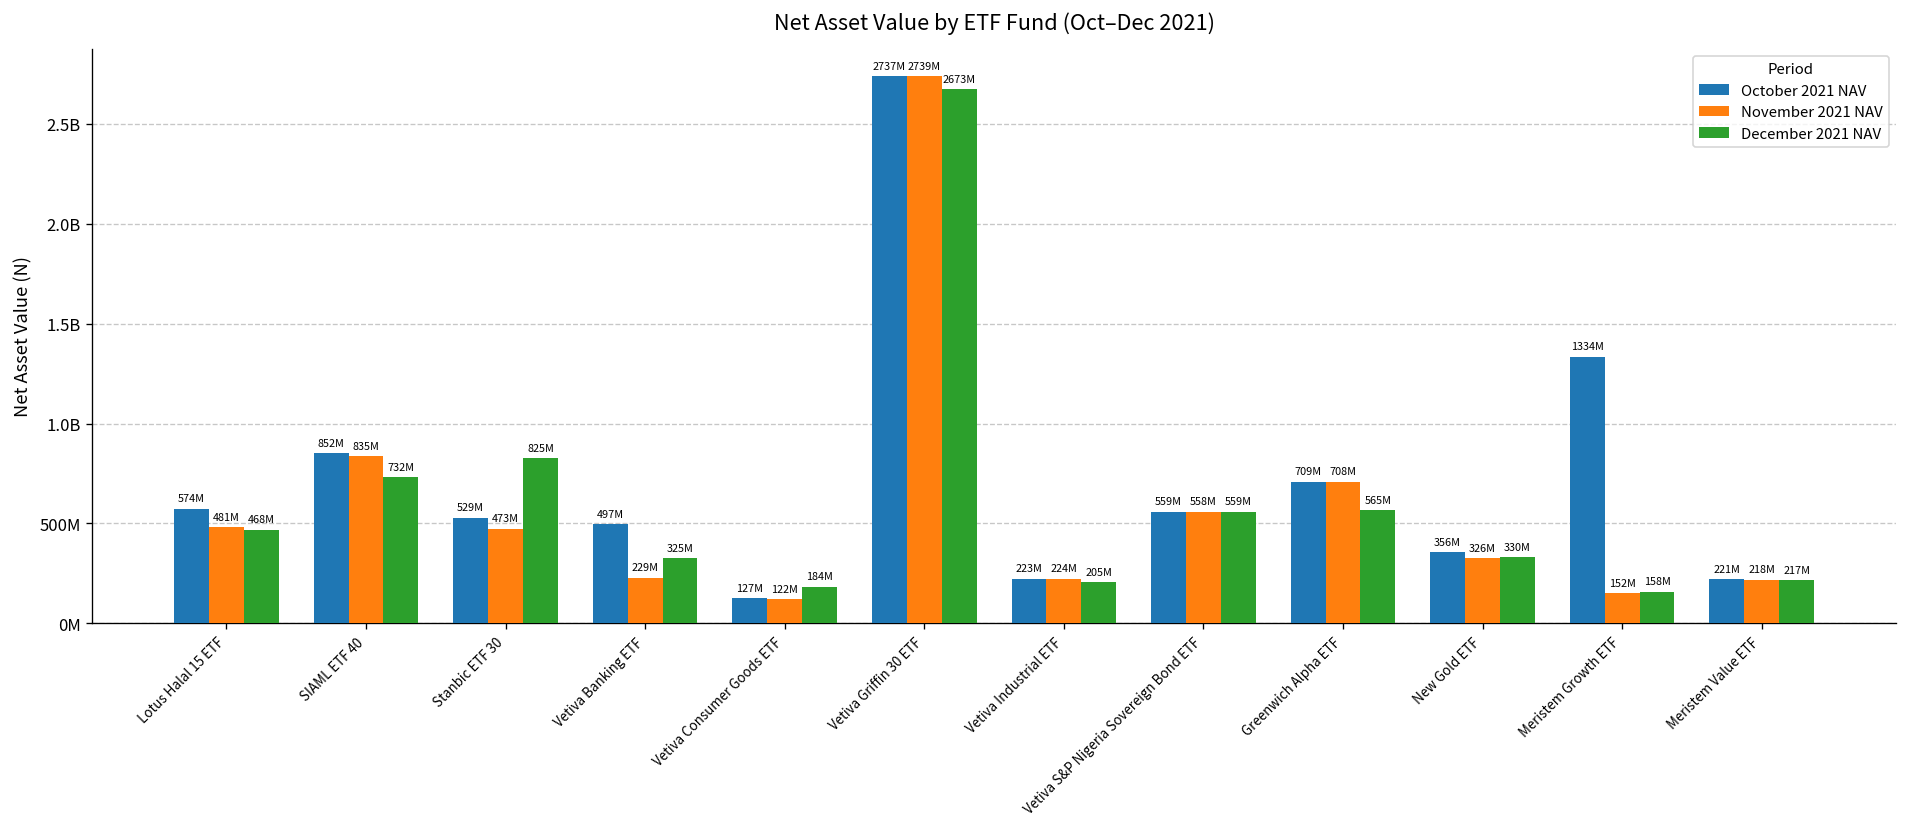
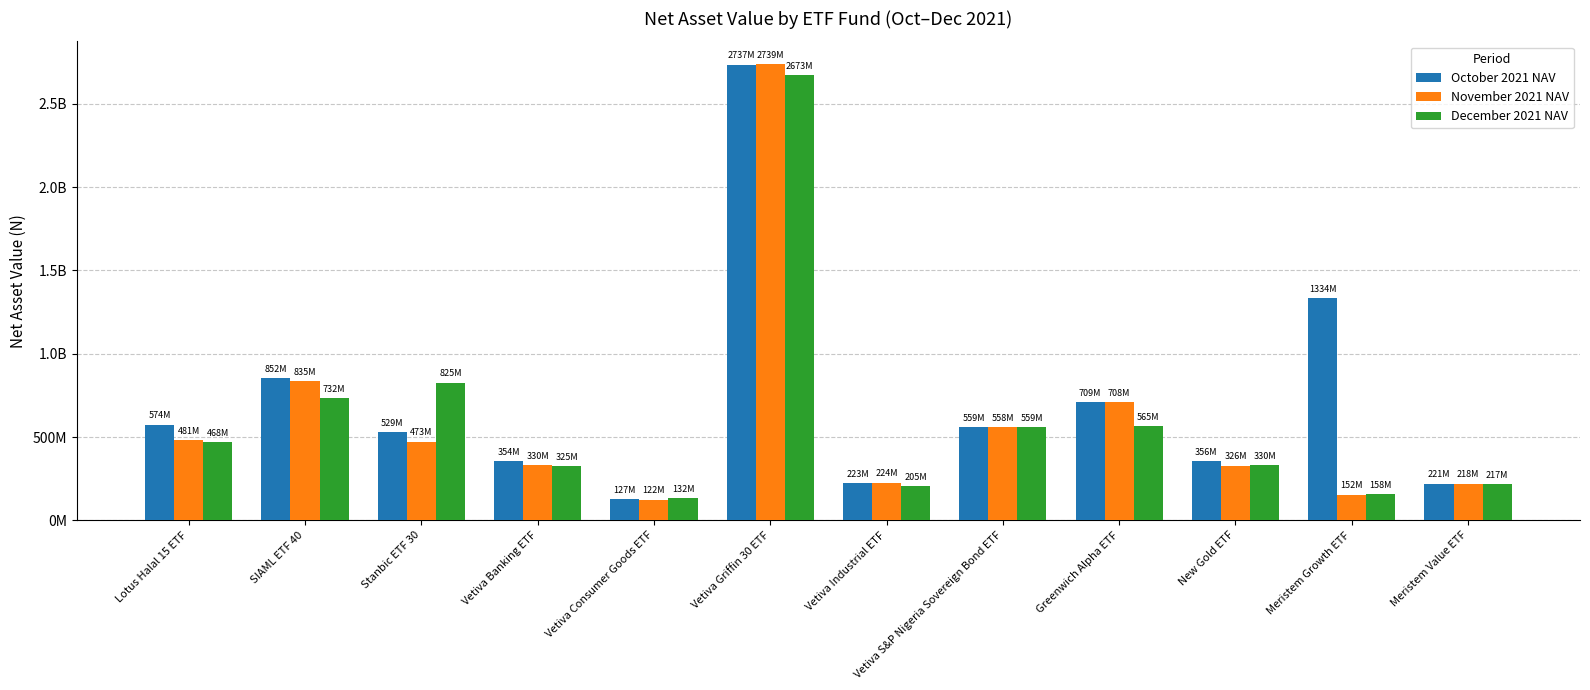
October 2021 NAV, Vetiva Banking ETF: 497M -> 354M
November 2021 NAV, Vetiva Banking ETF: 229M -> 330M
December 2021 NAV, Vetiva Consumer Goods ETF: 184M -> 132M
